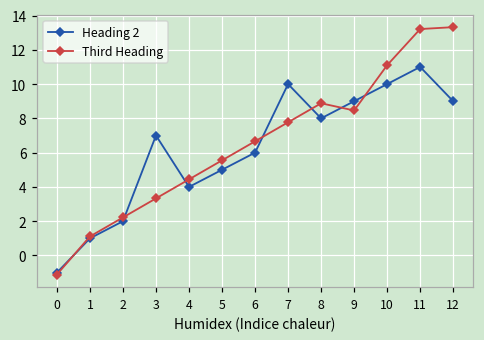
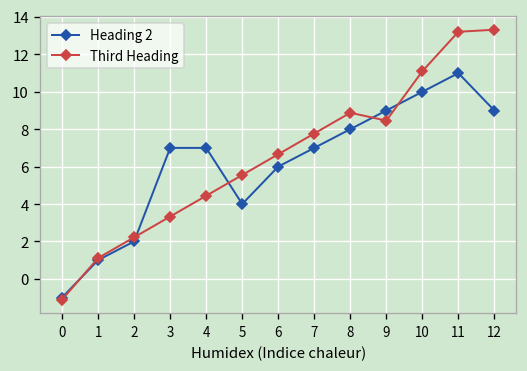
Heading 2, 4: 4 -> 7
Heading 2, 5: 5 -> 4
Heading 2, 7: 10 -> 7
